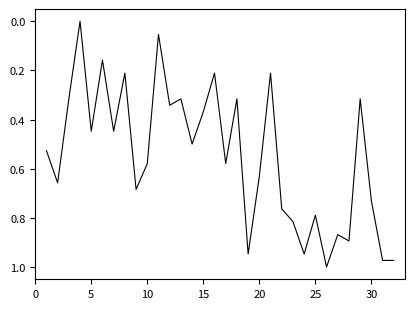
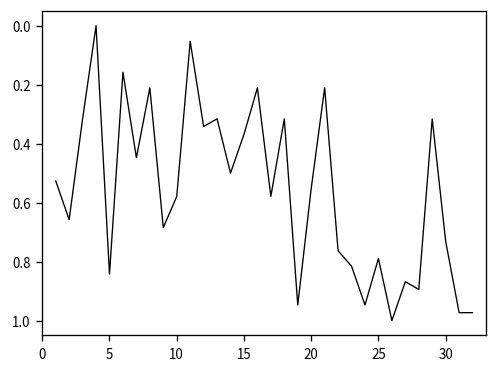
5: 0.45 -> 0.84
20: 0.63 -> 0.55
